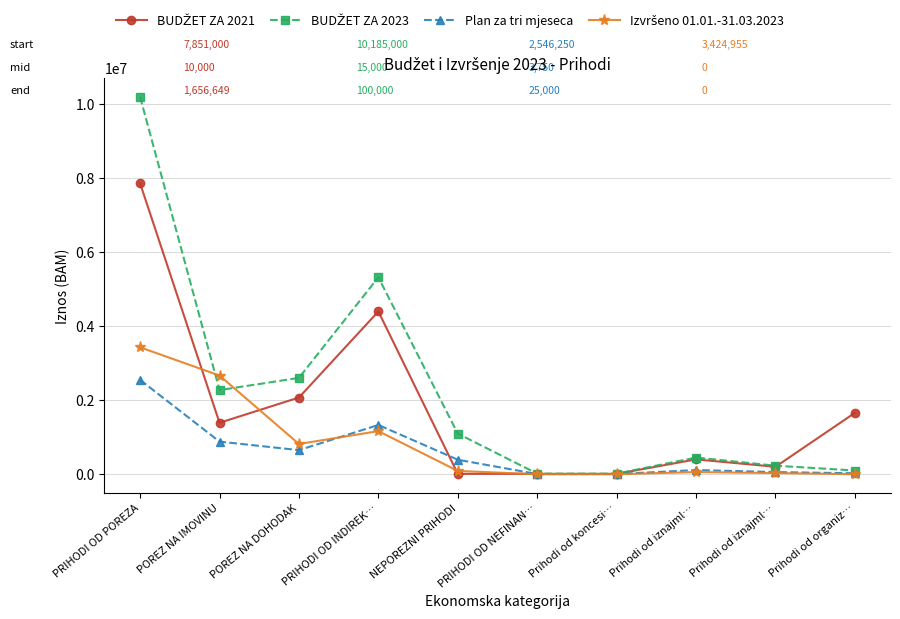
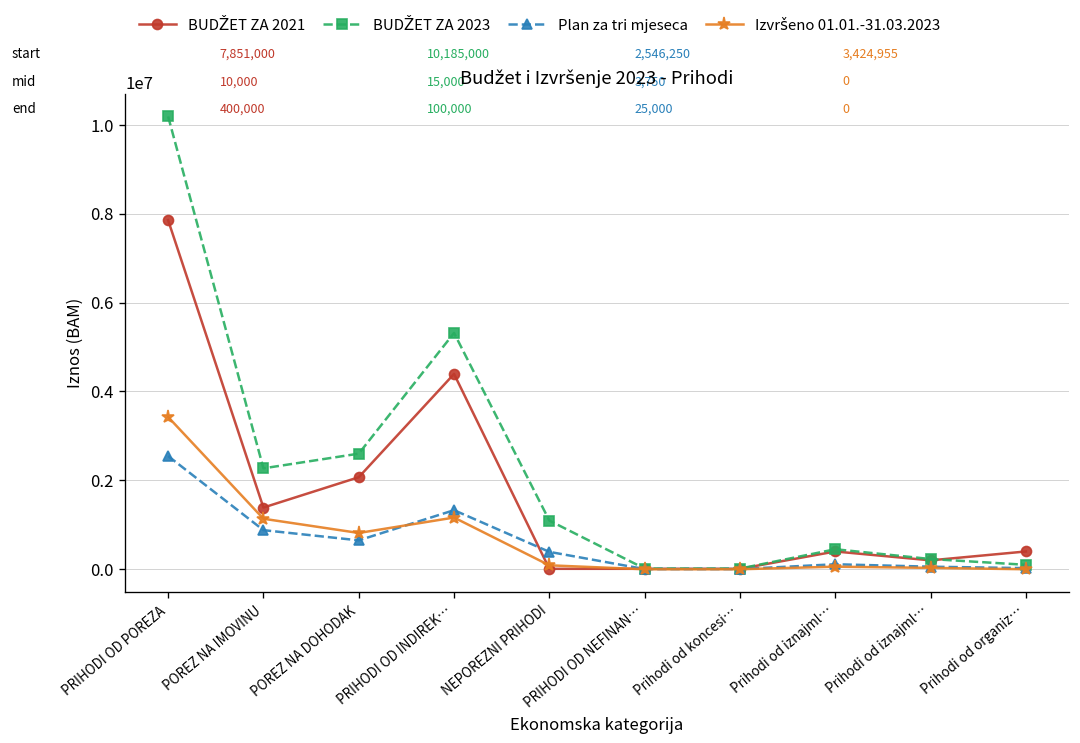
Izvršeno 01.01.-31.03.2023, POREZ NA IMOVINU: 2700000 -> 1100000
BUDŽET ZA 2021, Prihodi od organiz…: 1,656,649 -> 400,000
